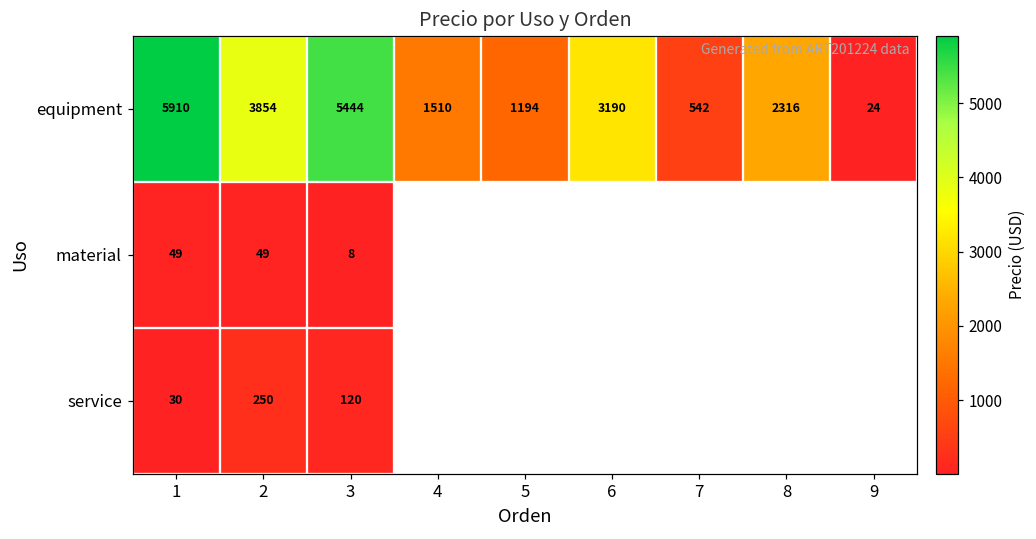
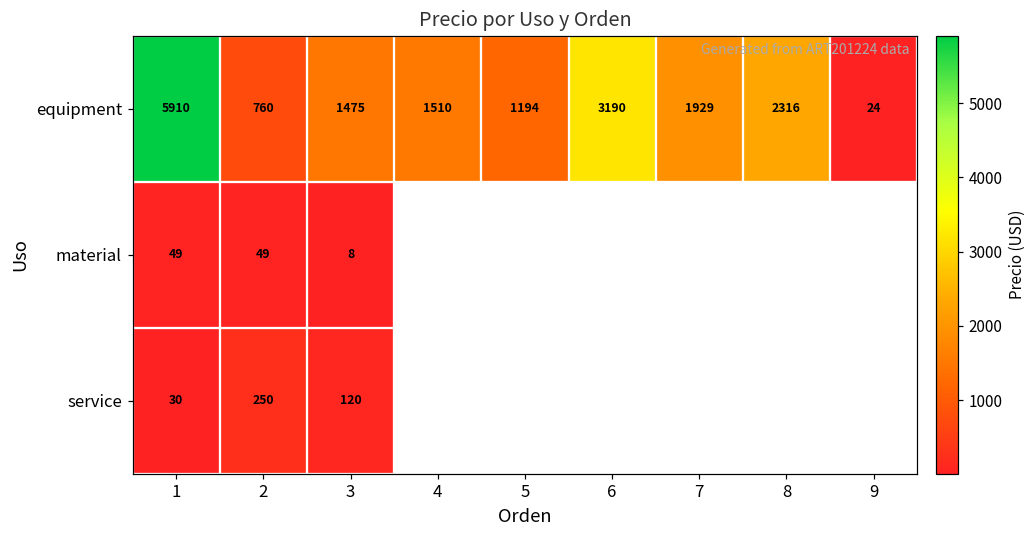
equipment, 2: 3854 -> 760
equipment, 3: 5444 -> 1475
equipment, 7: 542 -> 1929
